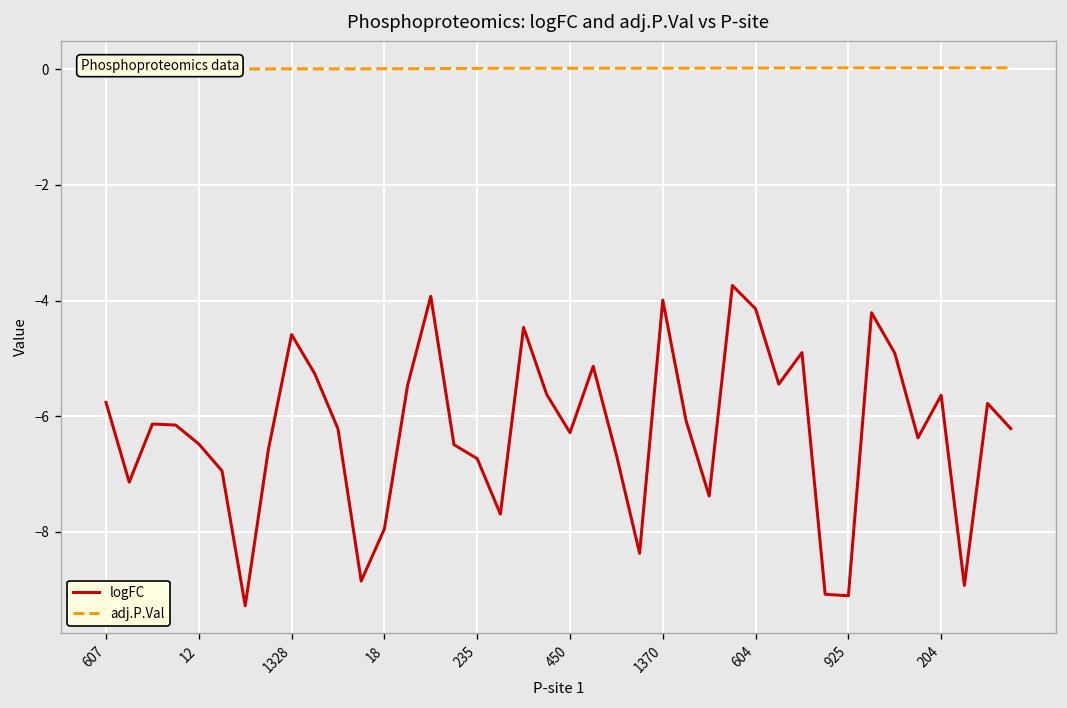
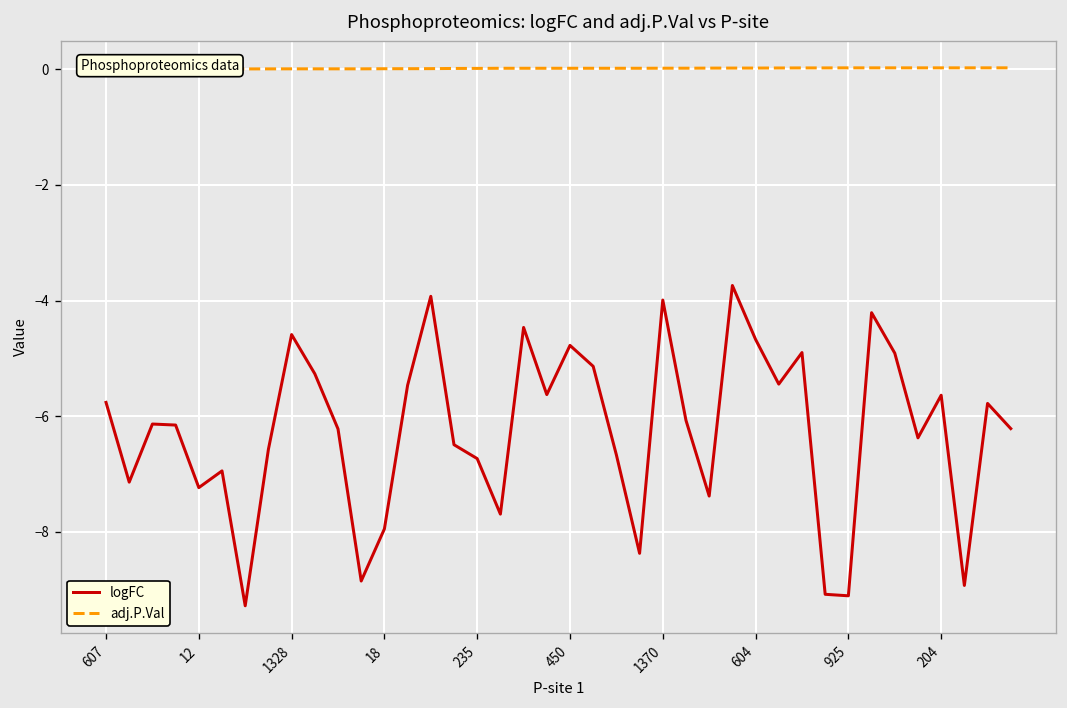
logFC, 12: -6.5 -> -7.2
logFC, 450: -6.3 -> -4.8
logFC, 604: -4.1 -> -4.7
